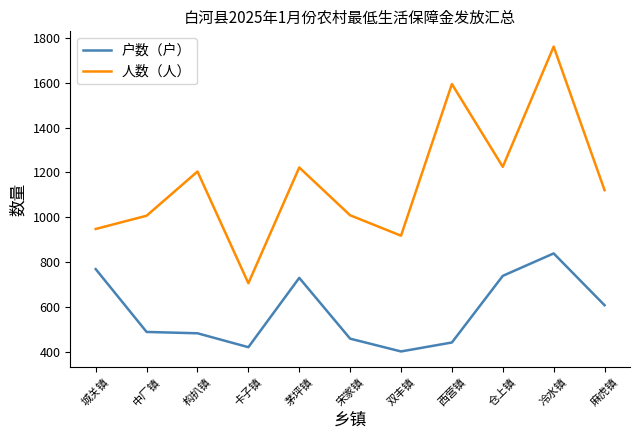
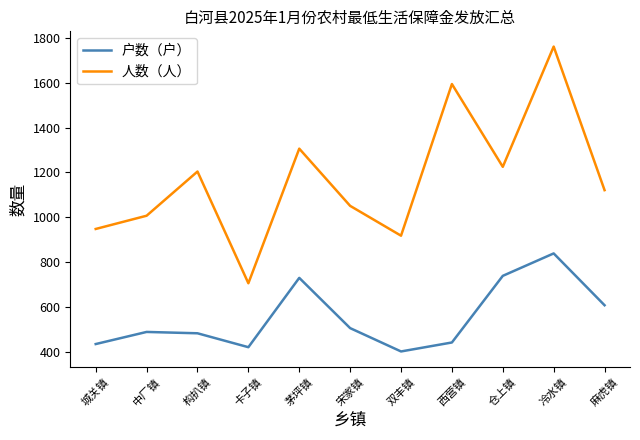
户数（户）, 城关镇: 770 -> 440
人数（人）, 茅坪镇: 1220 -> 1310
户数（户）, 宋家镇: 460 -> 510
人数（人）, 宋家镇: 1010 -> 1050
